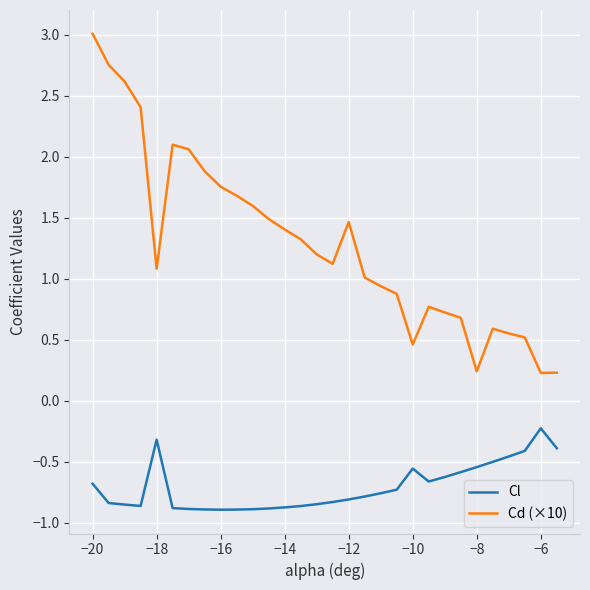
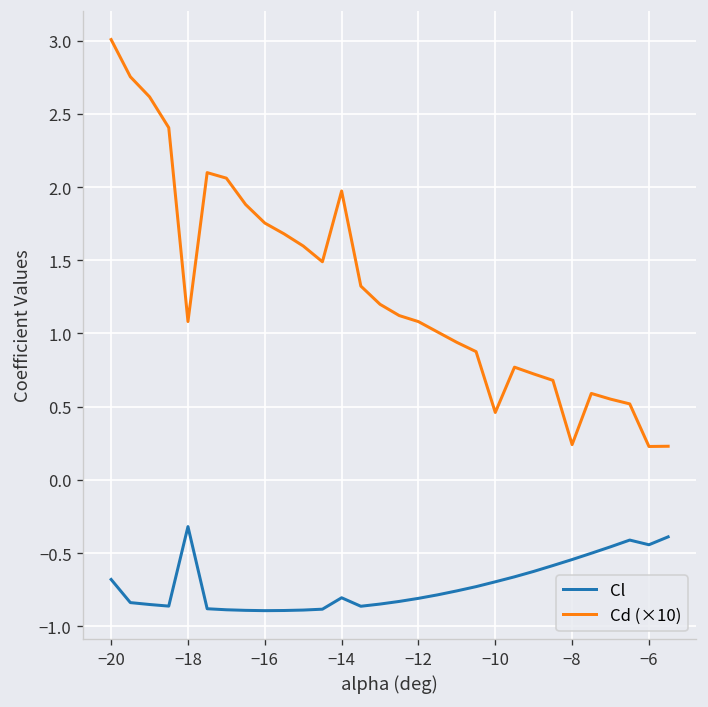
Cl, −14: -0.87 -> -0.81
Cd (×10), −14: 1.40 -> 1.97
Cd (×10), −12: 1.46 -> 1.08
Cl, −10: -0.56 -> -0.70
Cl, −6: -0.23 -> -0.44
